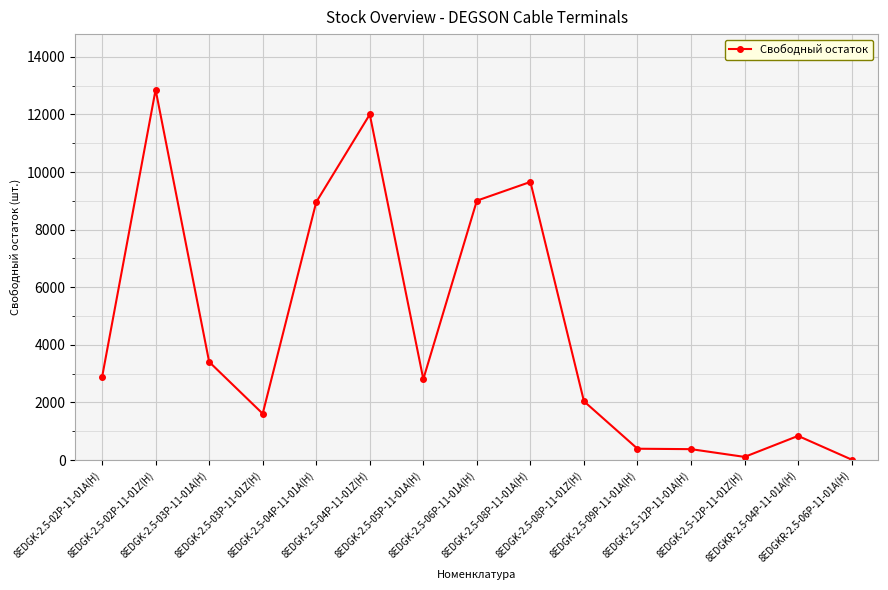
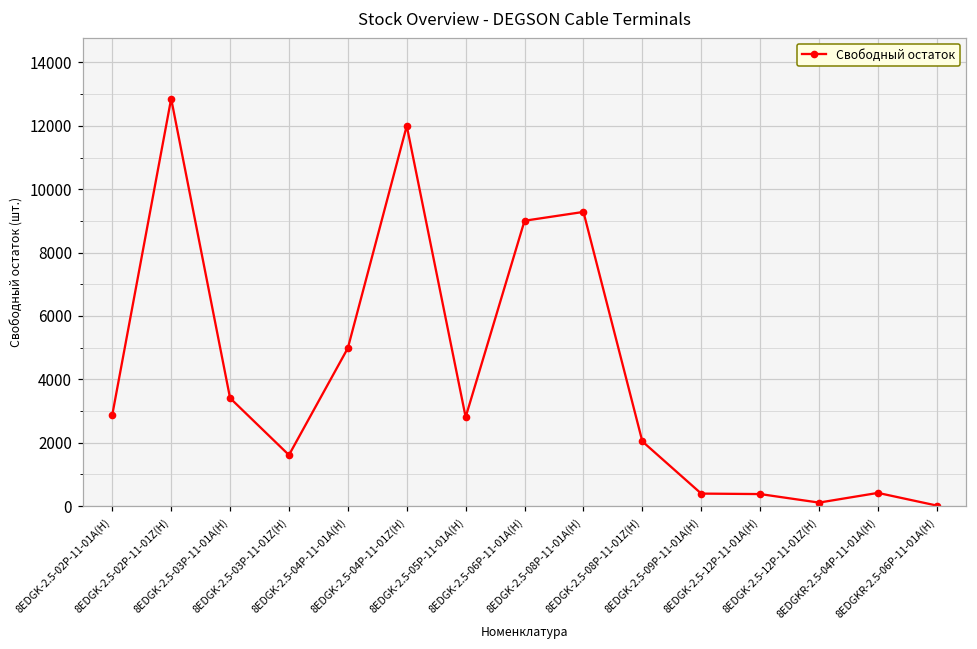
8EDGK-2.5-04P-11-01A(H): 9000 -> 5000
8EDGK-2.5-08P-11-01A(H): 9700 -> 9300
8EDGKR-2.5-04P-11-01A(H): 800 -> 400
